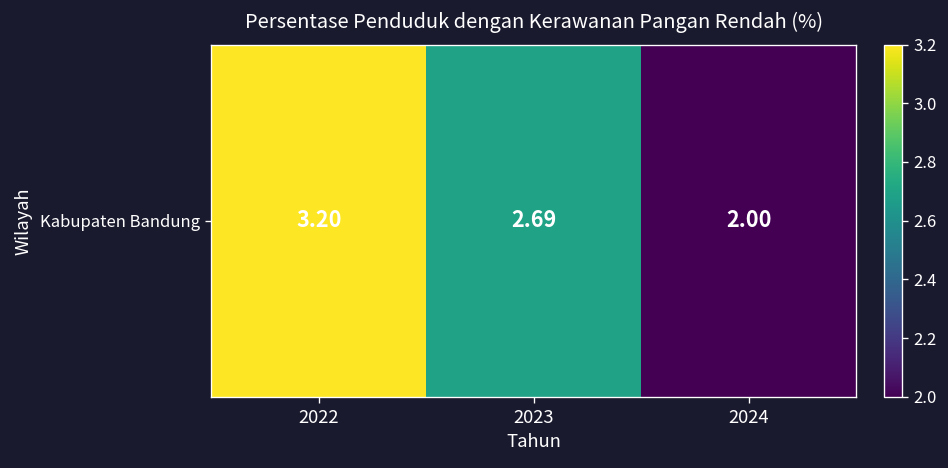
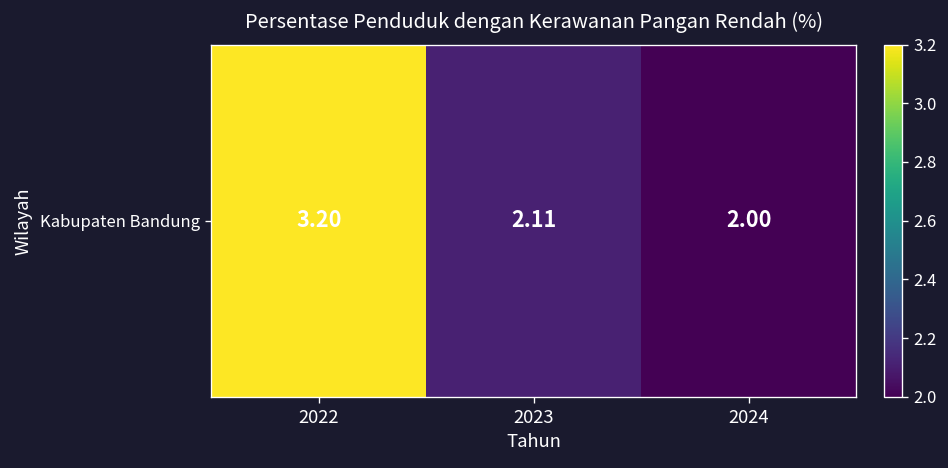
Kabupaten Bandung, 2023: 2.69 -> 2.11
